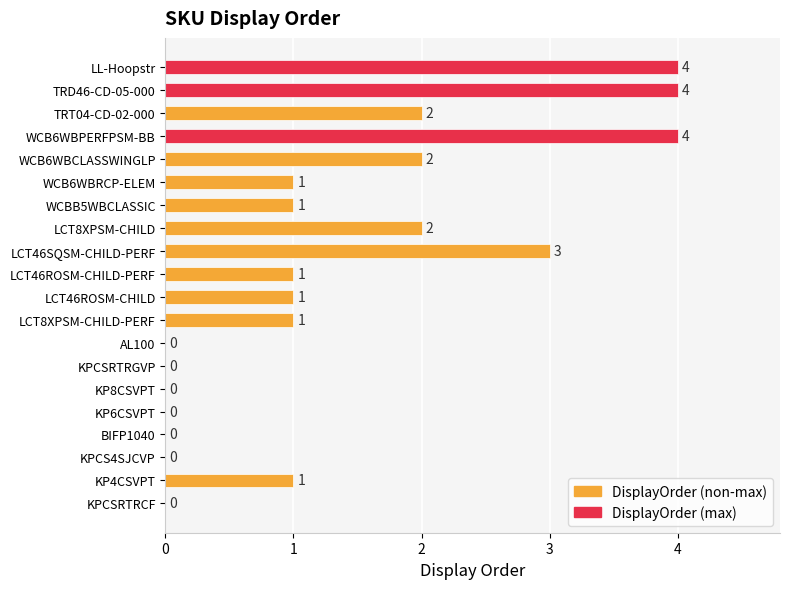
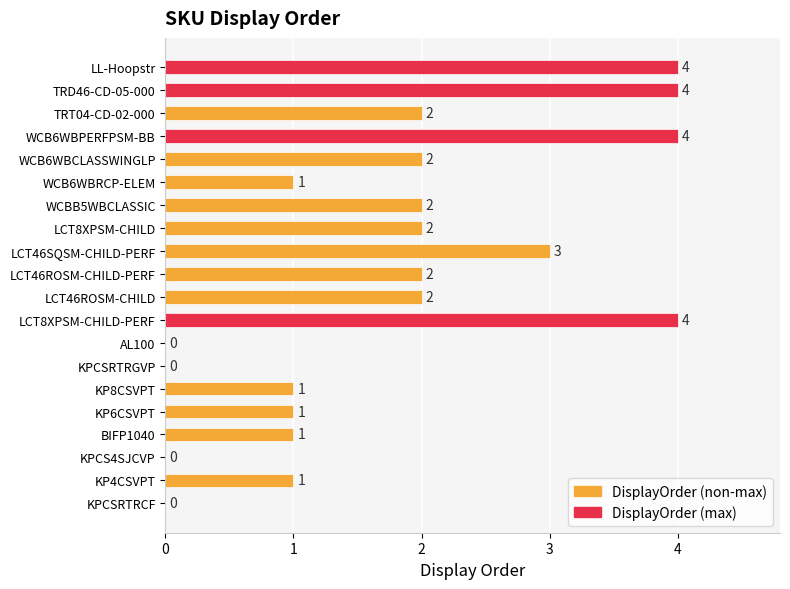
WCBB5WBCLASSIC: 1 -> 2
LCT46ROSM-CHILD-PERF: 1 -> 2
LCT46ROSM-CHILD: 1 -> 2
LCT8XPSM-CHILD-PERF: 1 -> 4
KP8CSVPT: 0 -> 1
KP6CSVPT: 0 -> 1
BIFP1040: 0 -> 1
